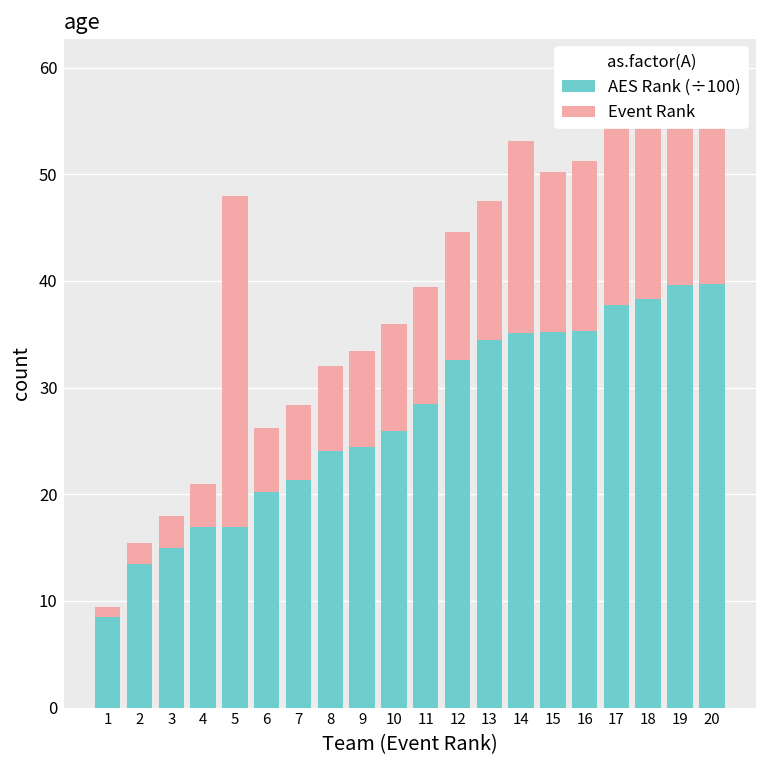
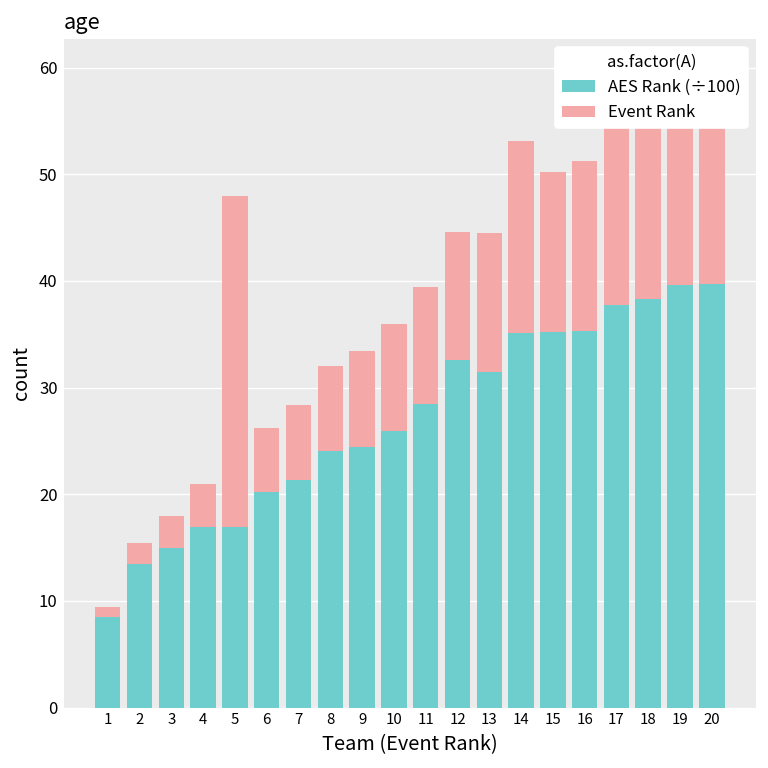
AES Rank (÷100), 13: 35 -> 31
